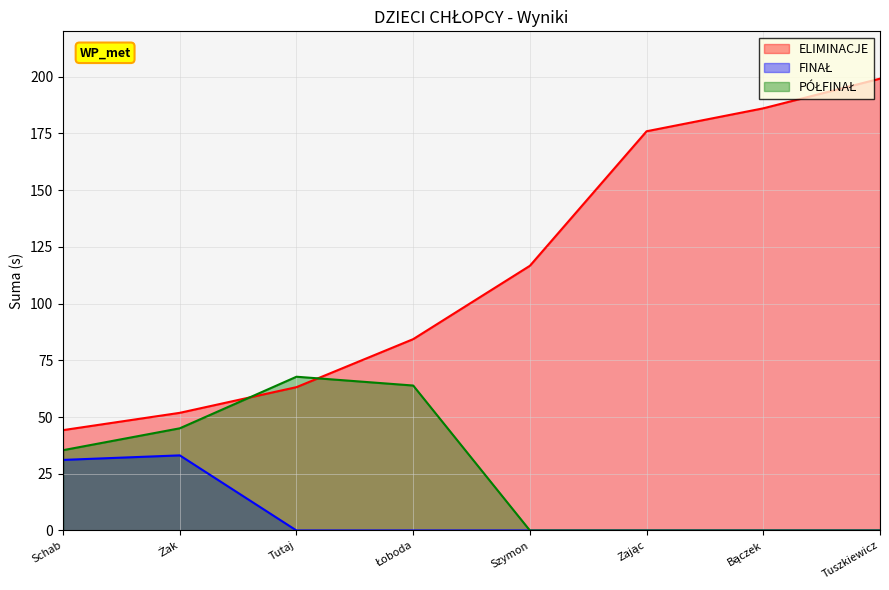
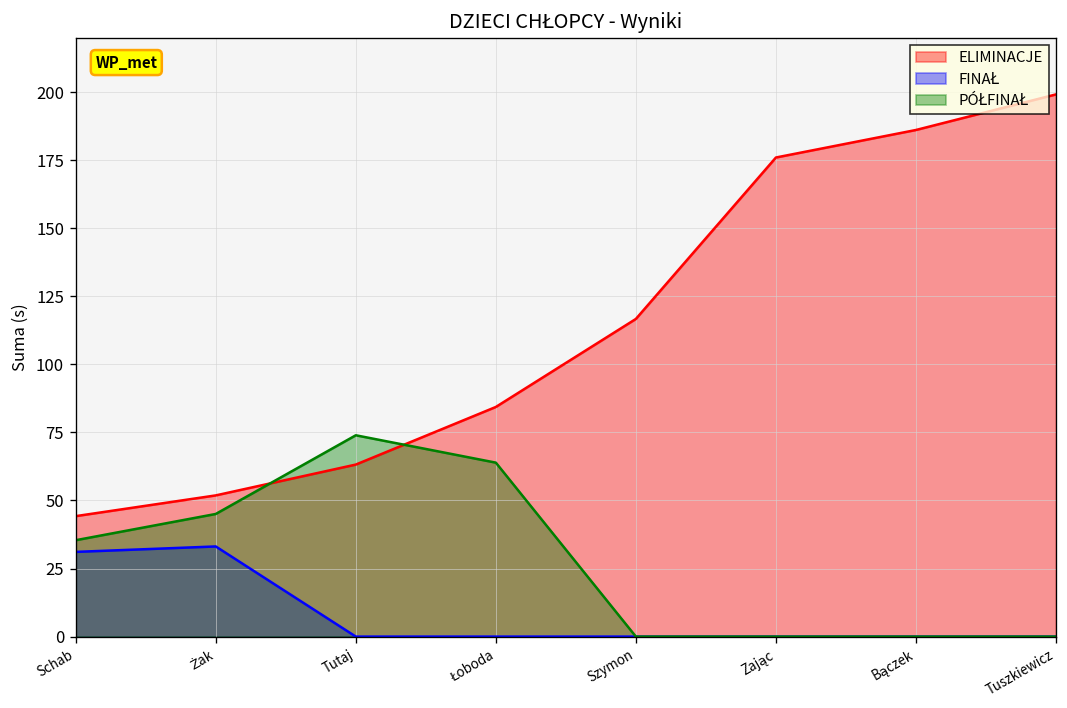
PÓŁFINAŁ, Tutaj: 68 -> 74
